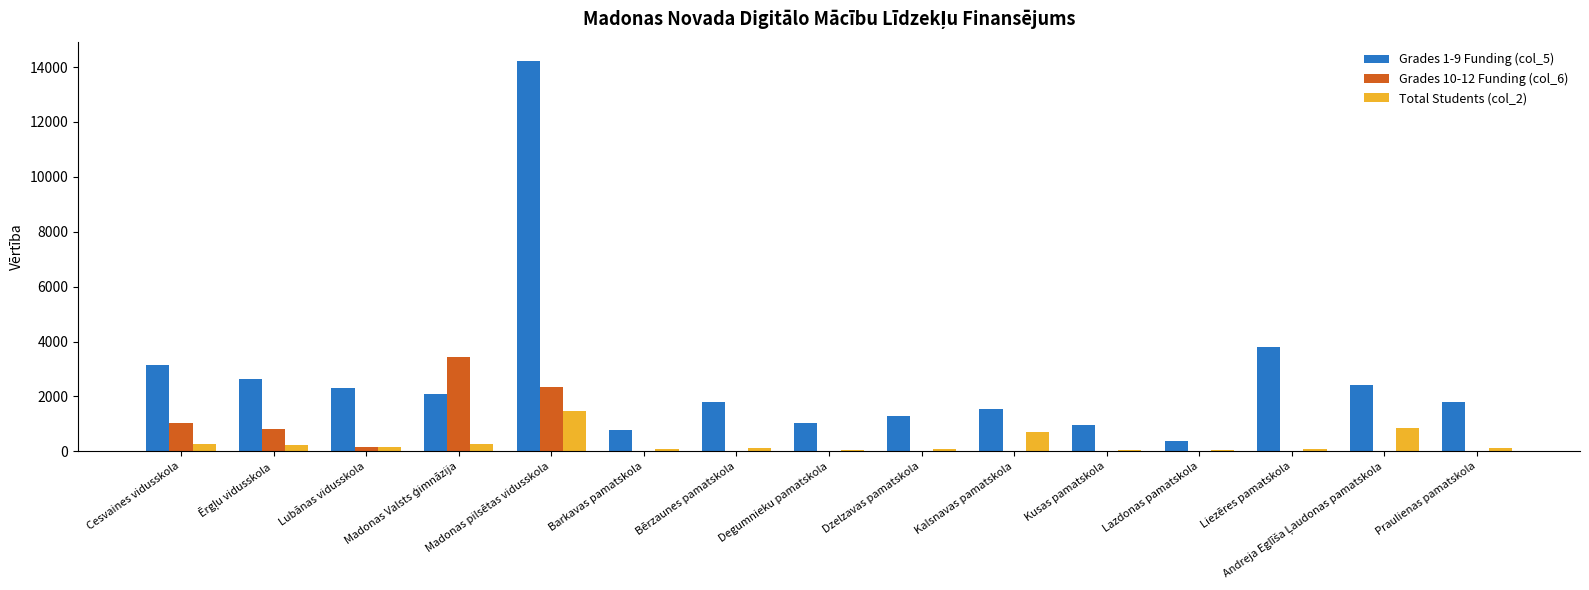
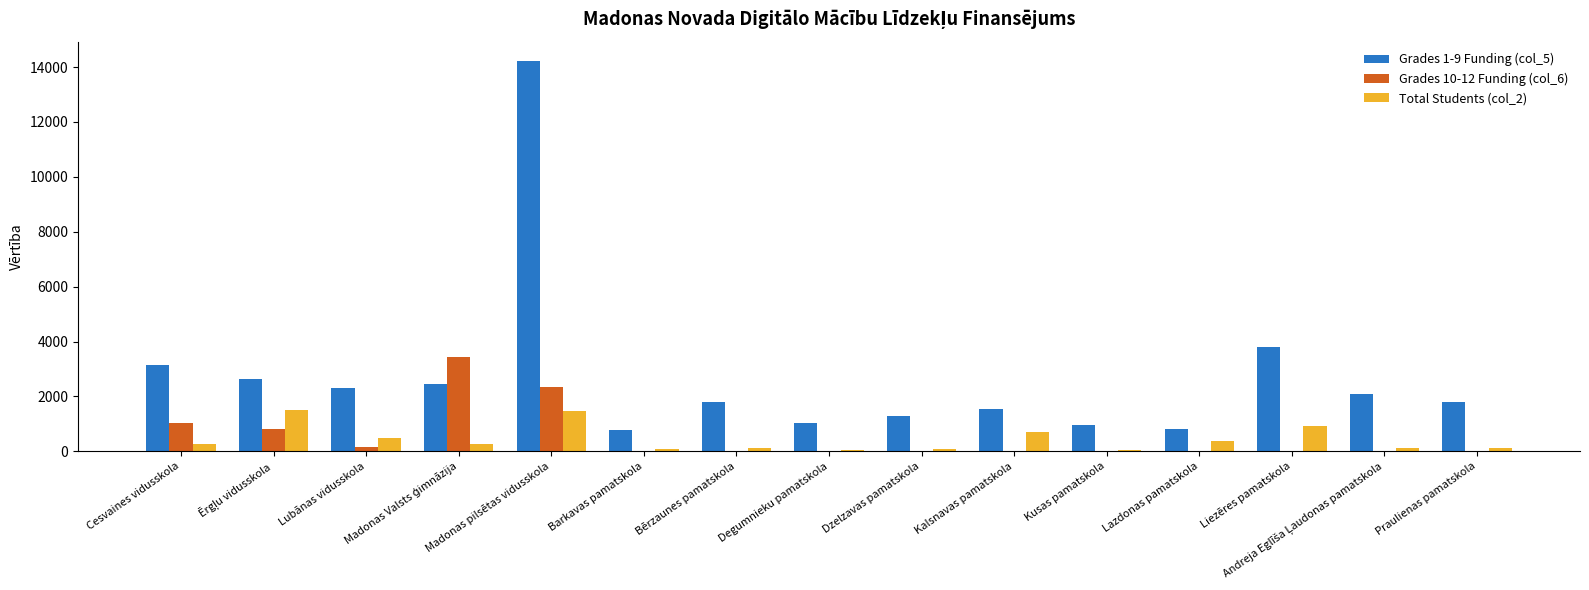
Total Students (col_2), Ērgļu vidusskola: 200 -> 1500
Total Students (col_2), Lubānas vidusskola: 200 -> 500
Grades 1-9 Funding (col_5), Madonas Valsts ģimnāzija: 2100 -> 2500
Grades 1-9 Funding (col_5), Lazdonas pamatskola: 400 -> 800
Total Students (col_2), Lazdonas pamatskola: 0 -> 400
Total Students (col_2), Liezēres pamatskola: 100 -> 900
Grades 1-9 Funding (col_5), Andreja Eglīša Ļaudonas pamatskola: 2400 -> 2100
Total Students (col_2), Andreja Eglīša Ļaudonas pamatskola: 900 -> 100
